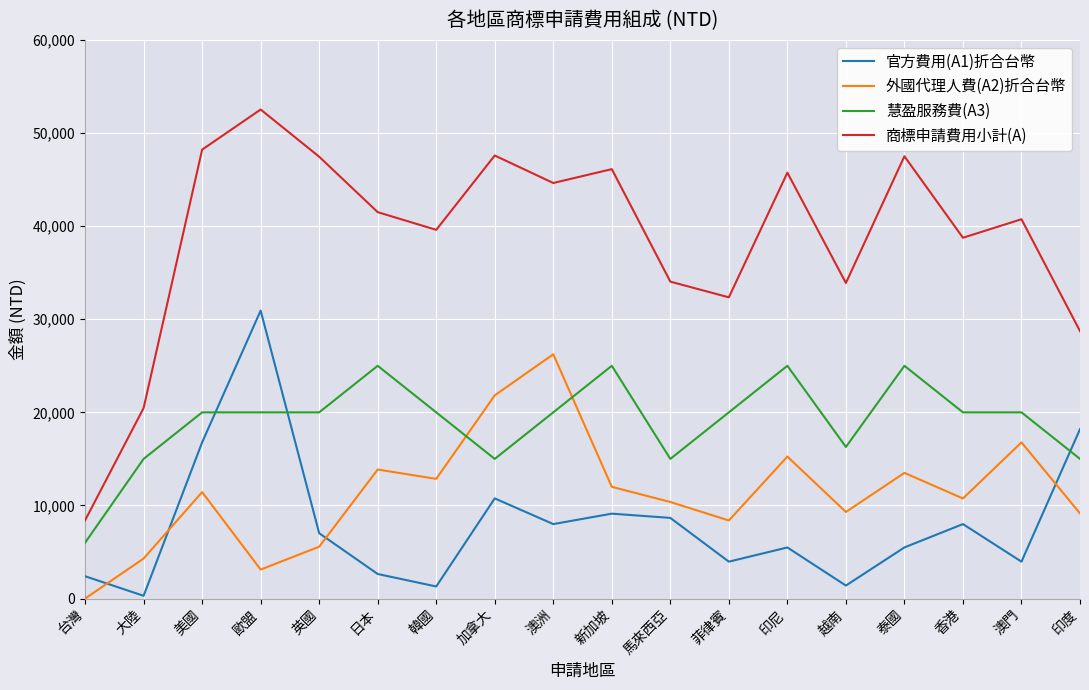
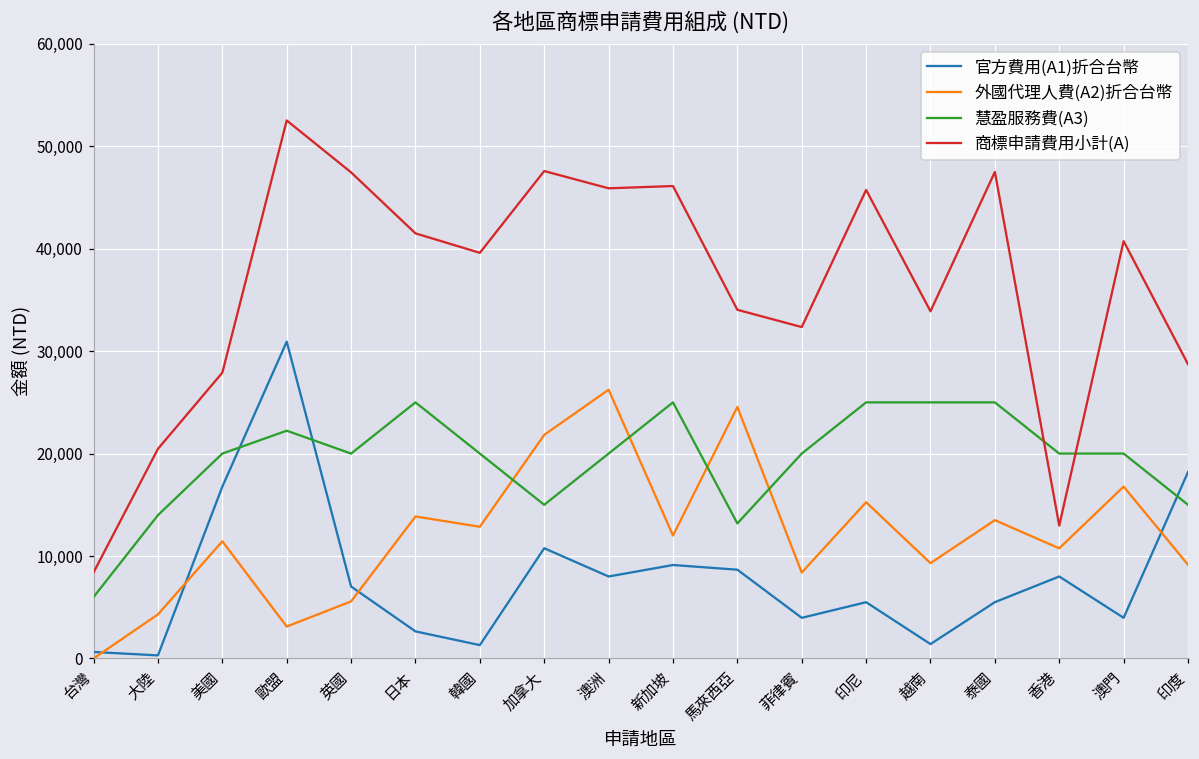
官方費用(A1)折合台幣, 台灣: 2,000 -> 1,000
慧盈服務費(A3), 大陸: 15,000 -> 14,000
商標申請費用小計(A), 美國: 48,000 -> 28,000
慧盈服務費(A3), 歐盟: 20,000 -> 22,000
商標申請費用小計(A), 澳洲: 45,000 -> 46,000
外國代理人費(A2)折合台幣, 馬來西亞: 10,000 -> 25,000
慧盈服務費(A3), 馬來西亞: 15,000 -> 13,000
慧盈服務費(A3), 越南: 16,000 -> 25,000
商標申請費用小計(A), 香港: 39,000 -> 13,000
